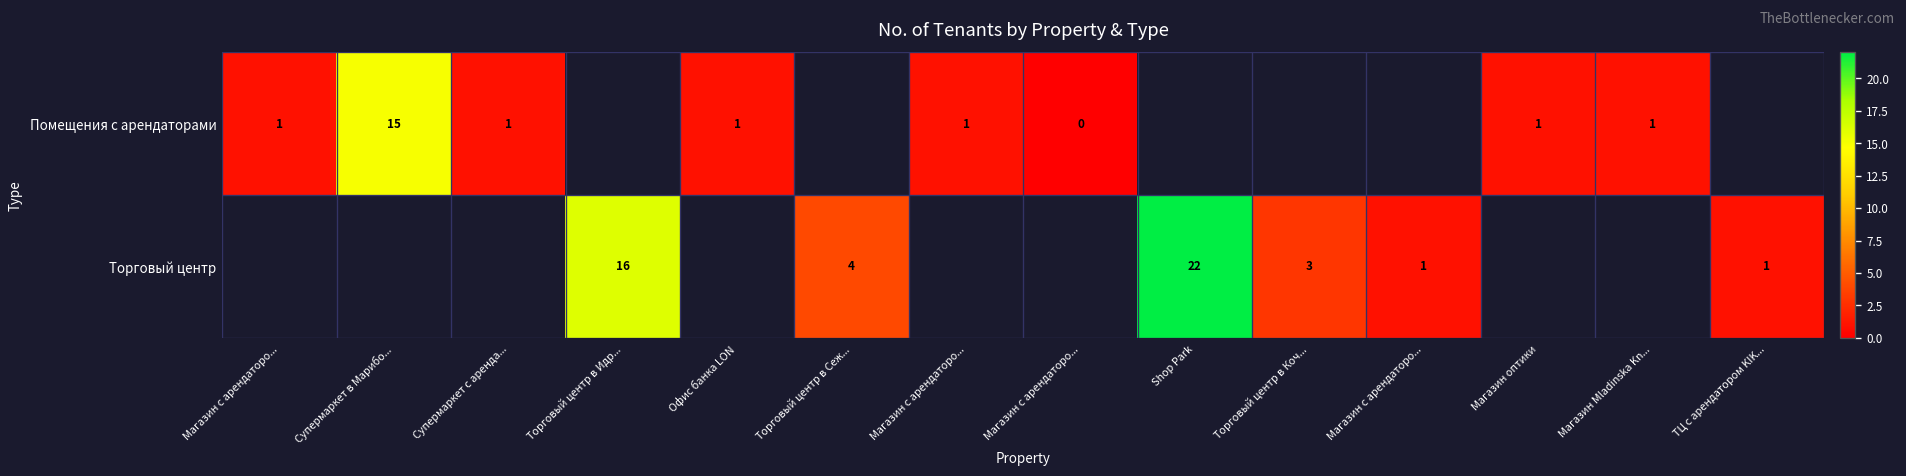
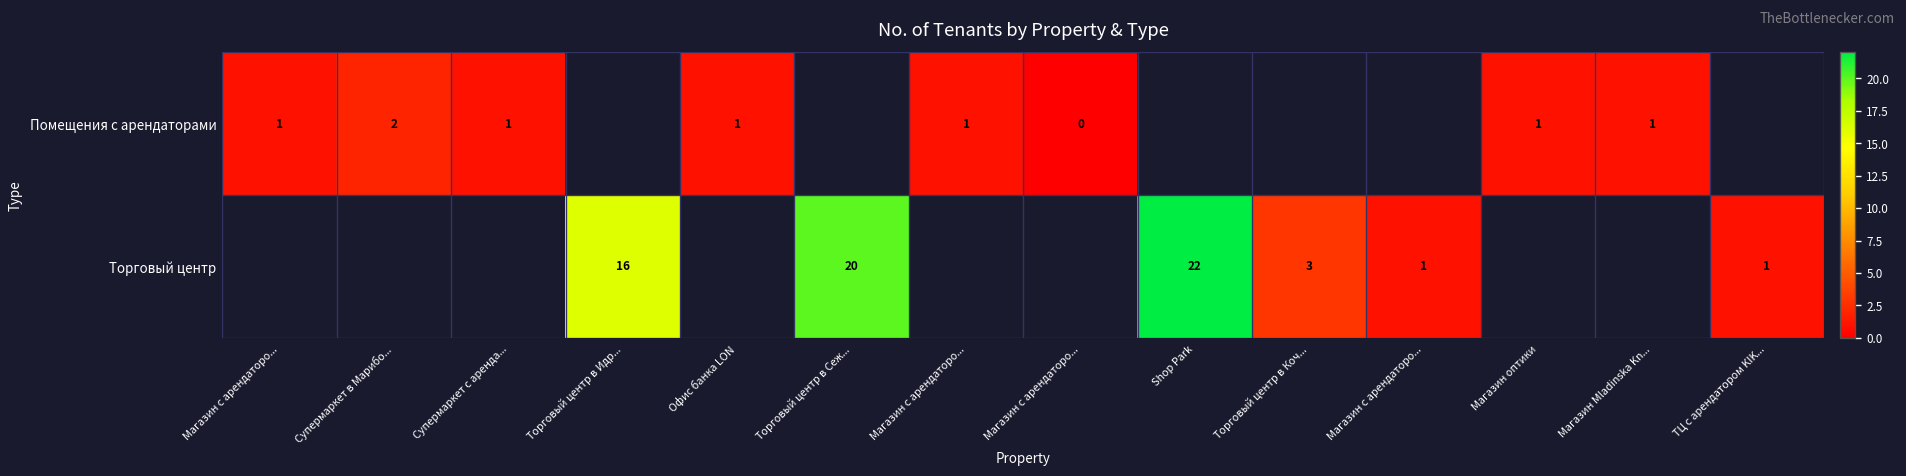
Помещения с арендаторами, Супермаркет в Марибо...: 15 -> 2
Торговый центр, Торговый центр в Сеж...: 4 -> 20
